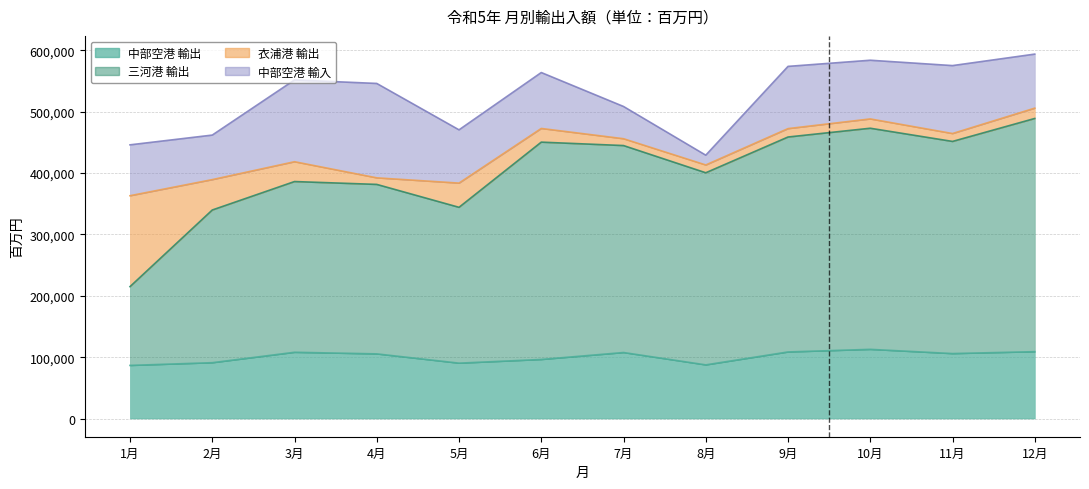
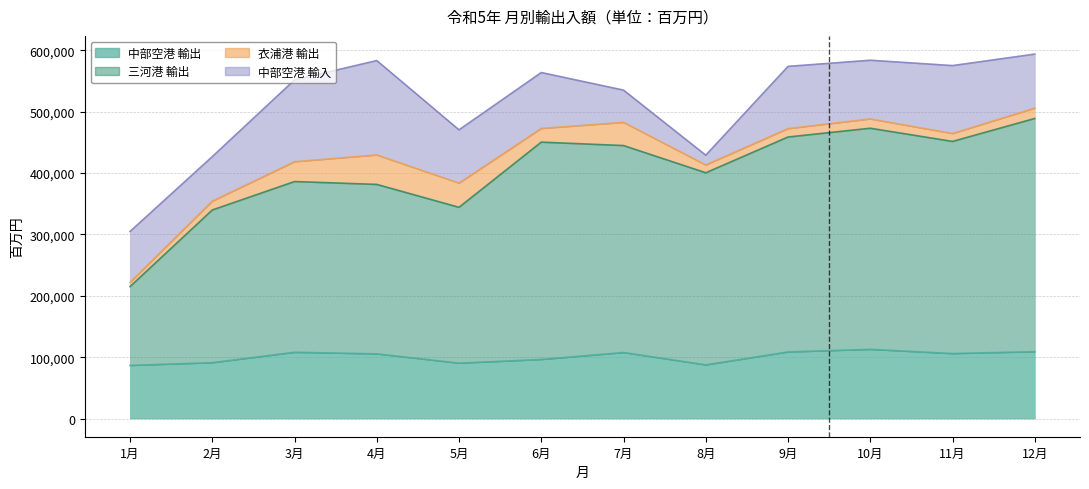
衣浦港 輸出, 1月: 150,000 -> 10,000
衣浦港 輸出, 2月: 50,000 -> 10,000
衣浦港 輸出, 4月: 10,000 -> 50,000
衣浦港 輸出, 7月: 10,000 -> 40,000
